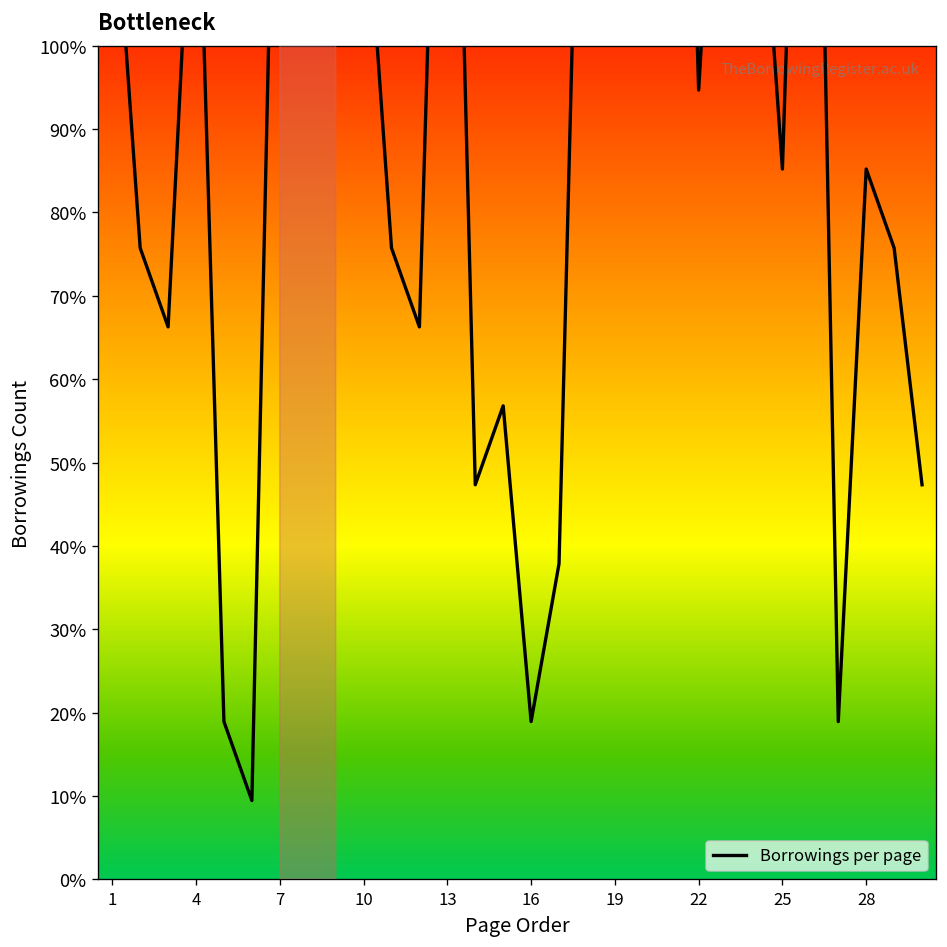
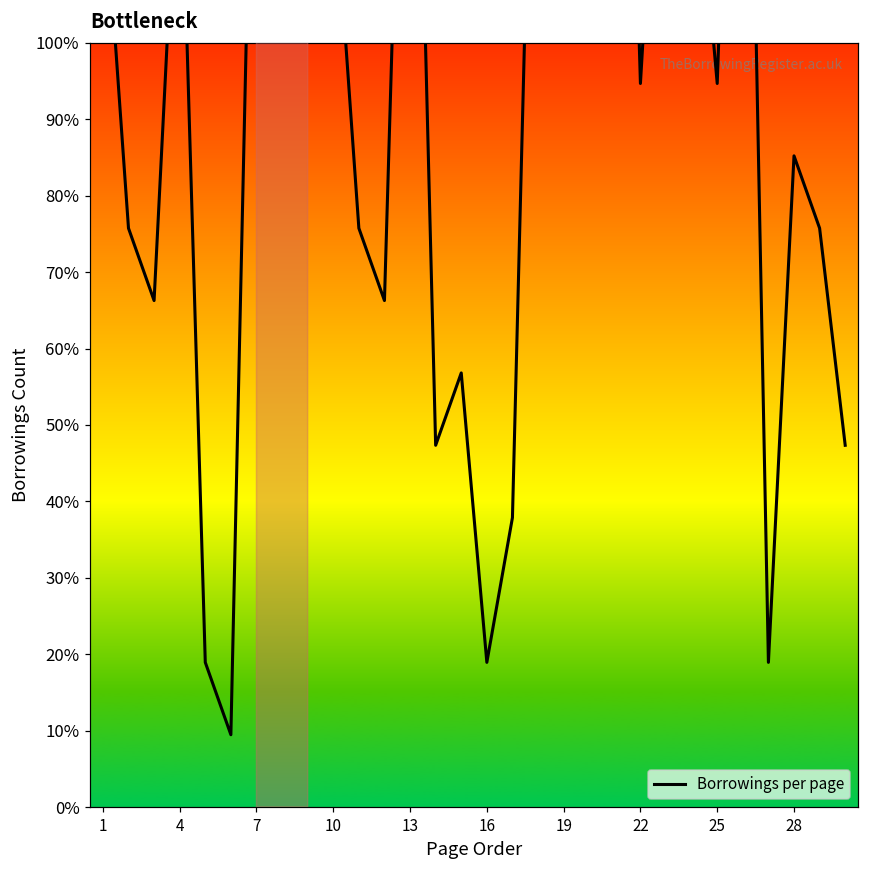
Borrowings per page, 25: 85% -> 95%
